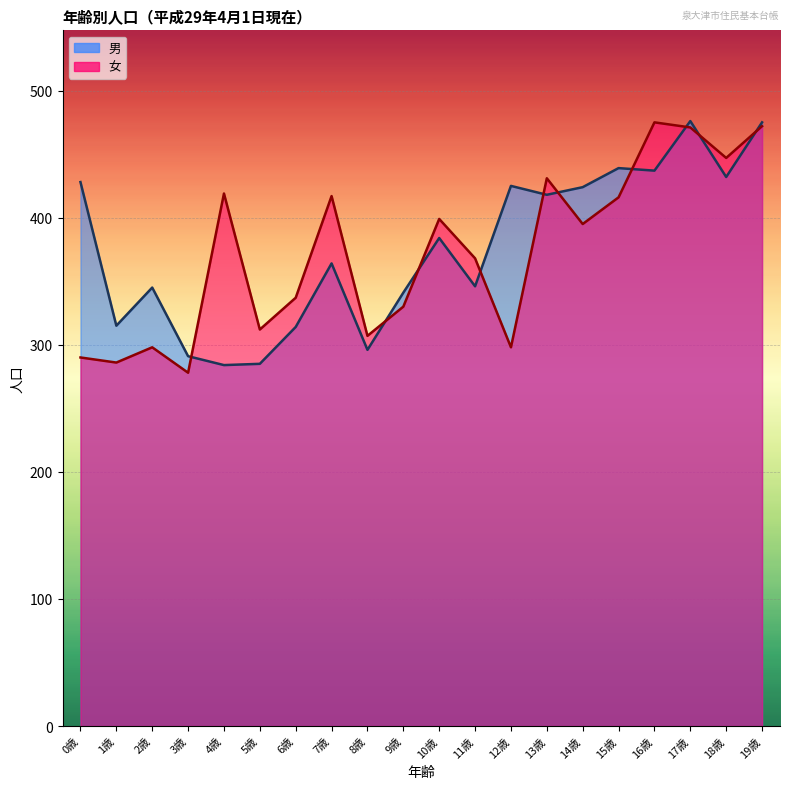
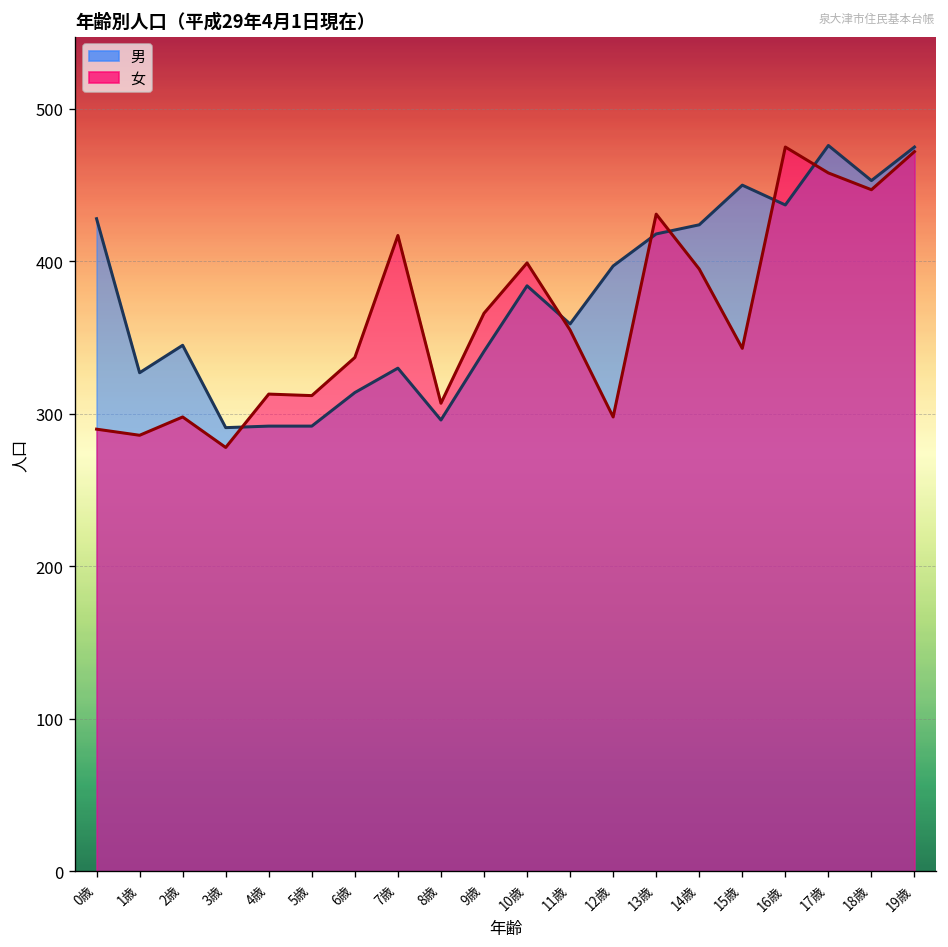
男, 1歳: 315 -> 327
男, 4歳: 284 -> 292
女, 4歳: 419 -> 313
男, 5歳: 285 -> 292
男, 7歳: 364 -> 330
女, 9歳: 330 -> 366
男, 11歳: 346 -> 359
女, 11歳: 368 -> 355
男, 12歳: 425 -> 397
男, 15歳: 439 -> 450
女, 15歳: 416 -> 343
女, 17歳: 471 -> 458
男, 18歳: 432 -> 453
